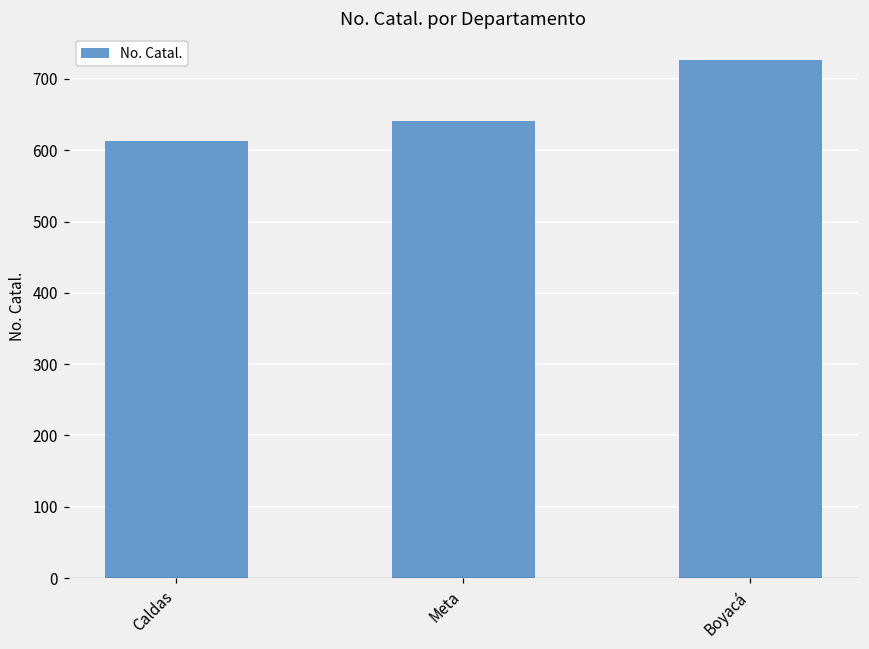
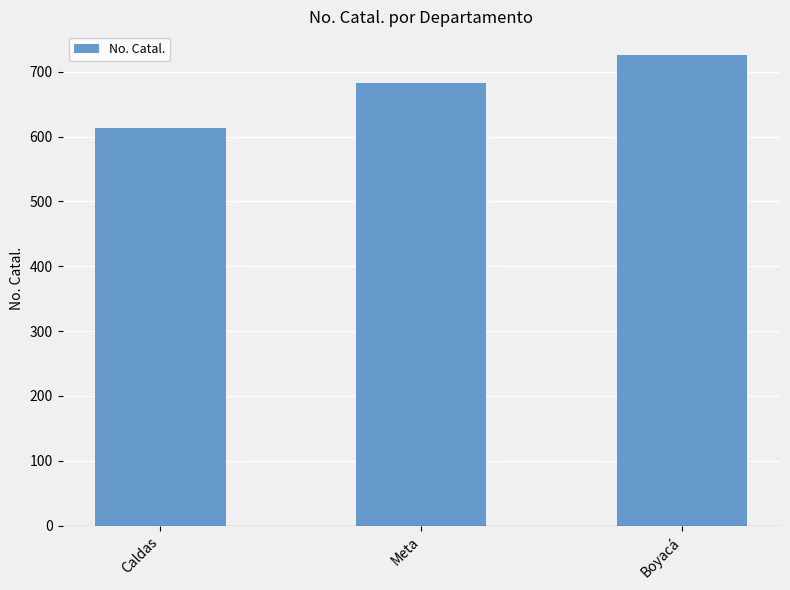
Meta: 640 -> 680
